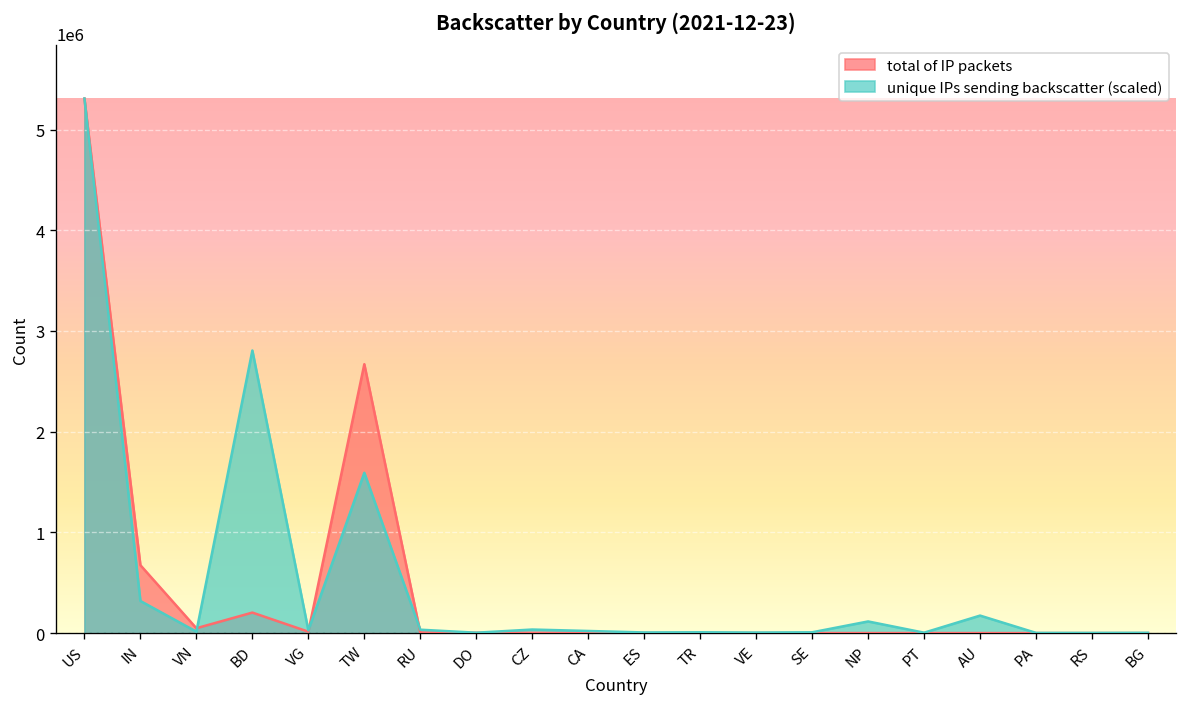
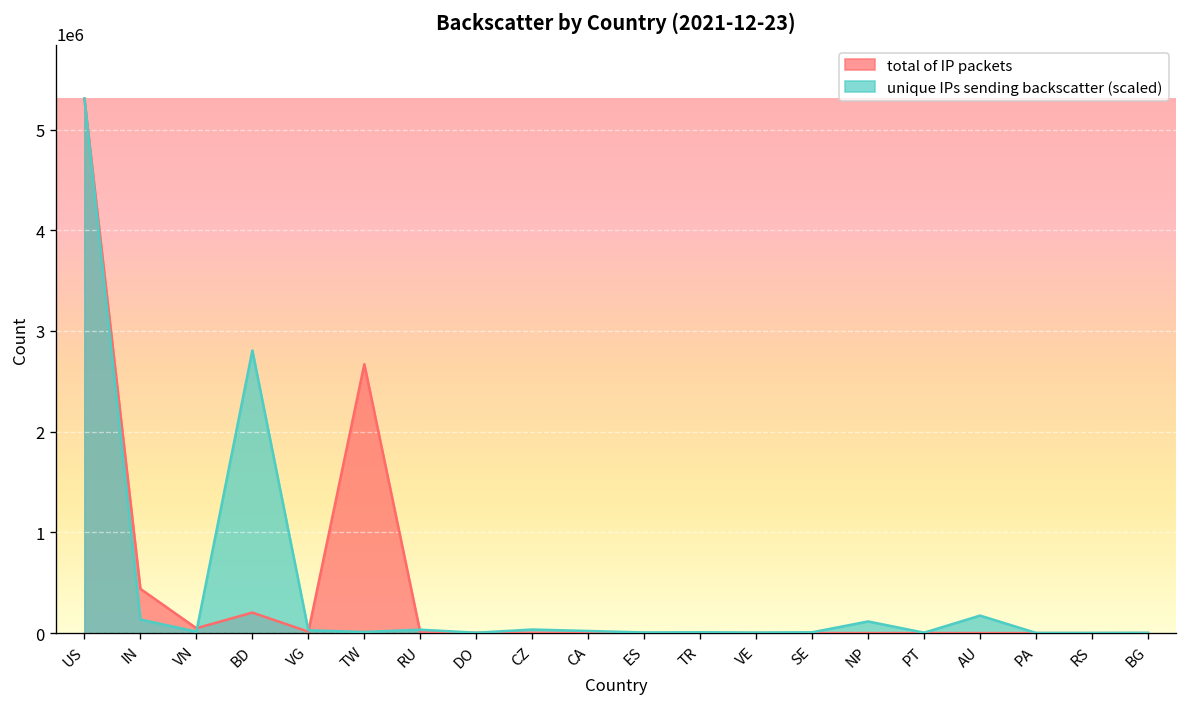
total of IP packets, IN: 700000 -> 400000
unique IPs sending backscatter (scaled), IN: 300000 -> 100000
unique IPs sending backscatter (scaled), TW: 1600000 -> 0
